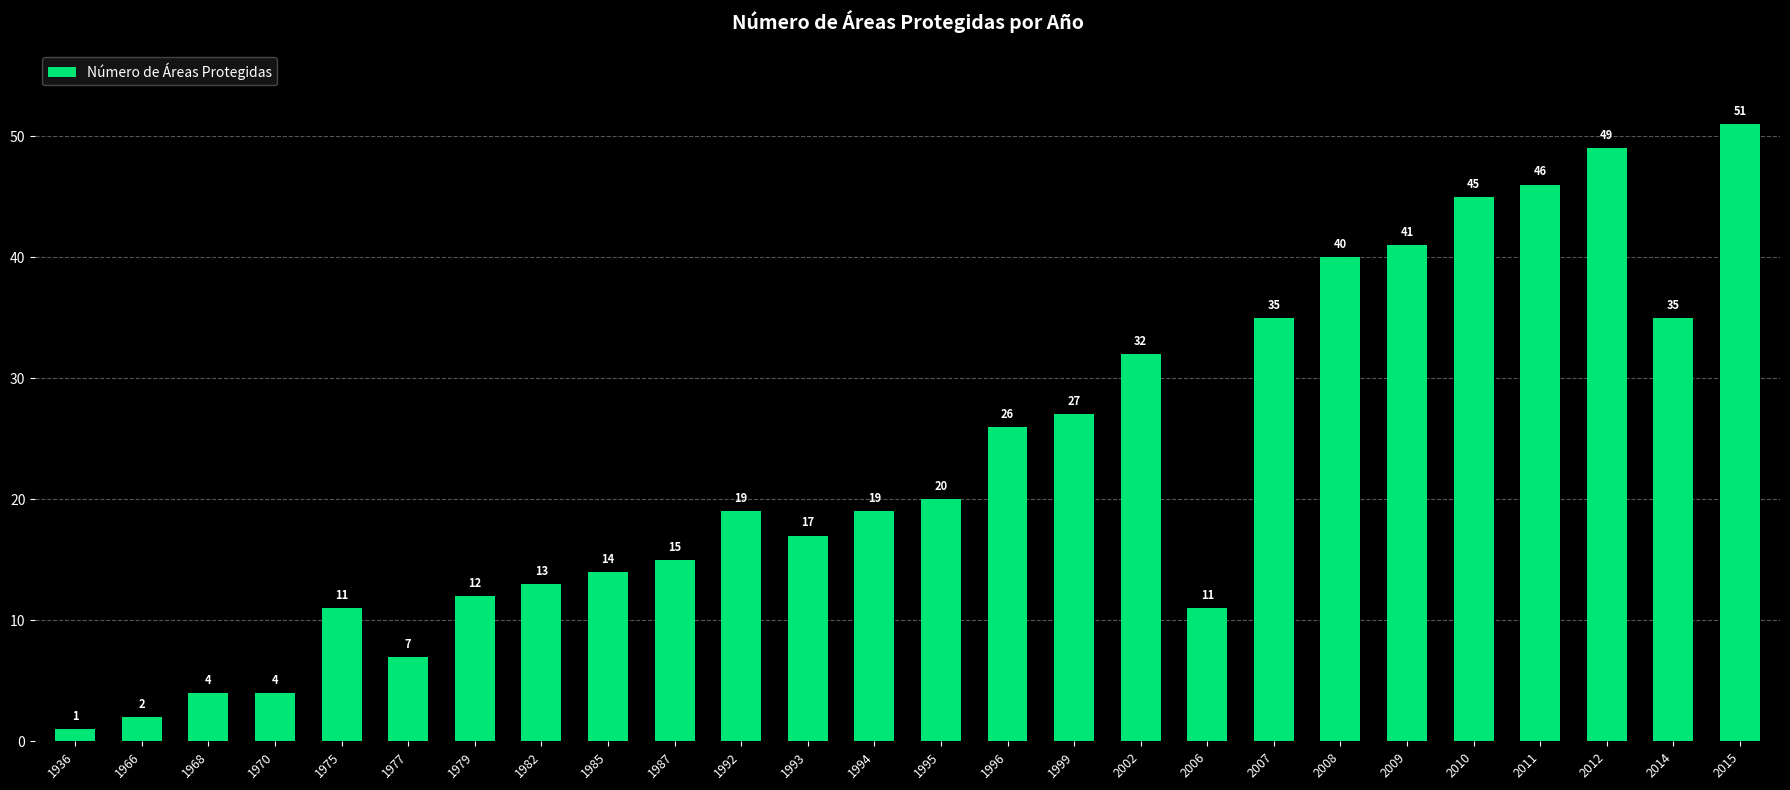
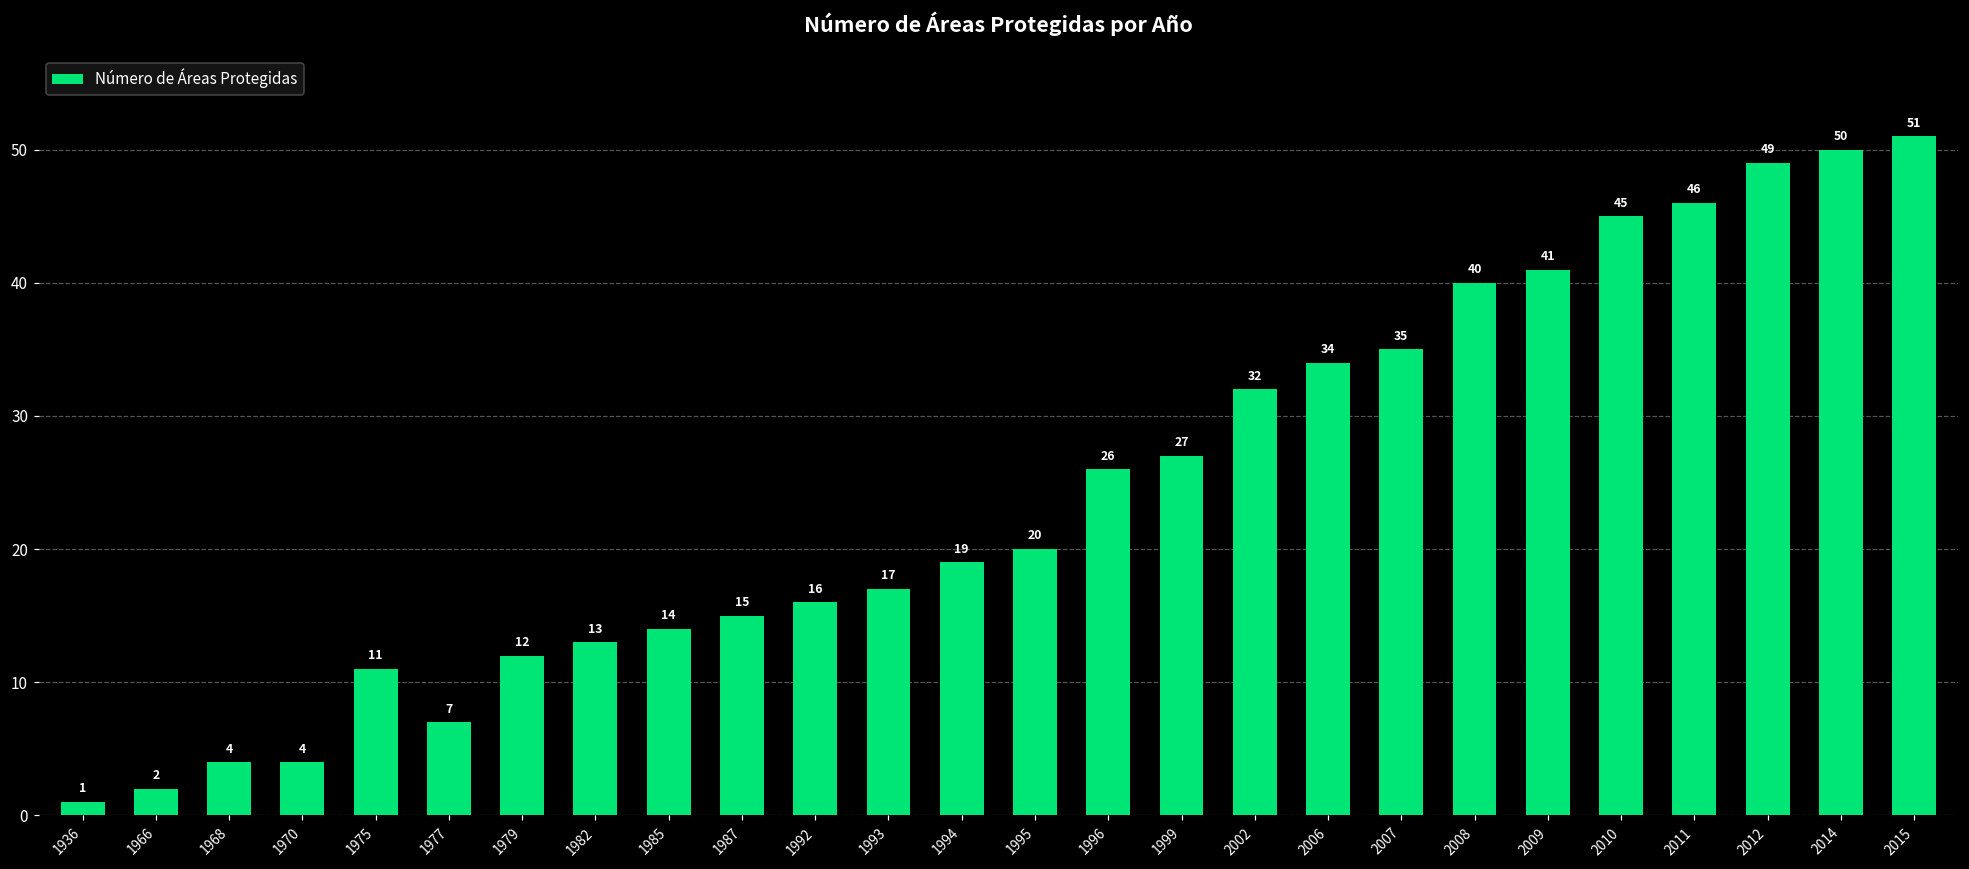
1992: 19 -> 16
2006: 11 -> 34
2014: 35 -> 50
